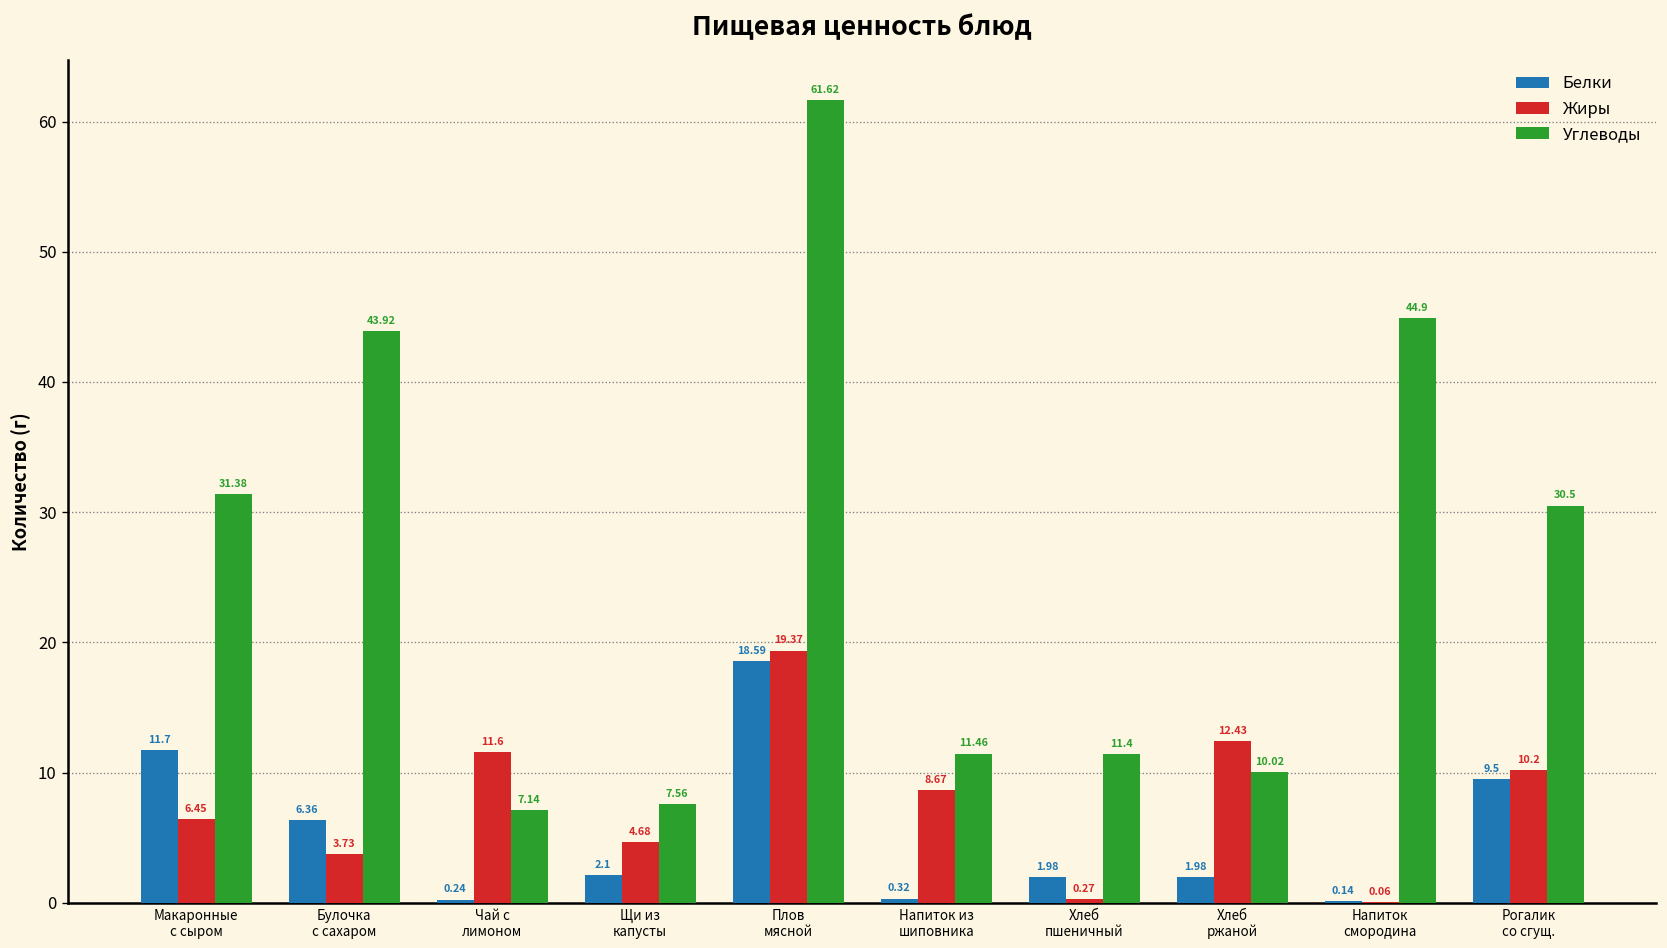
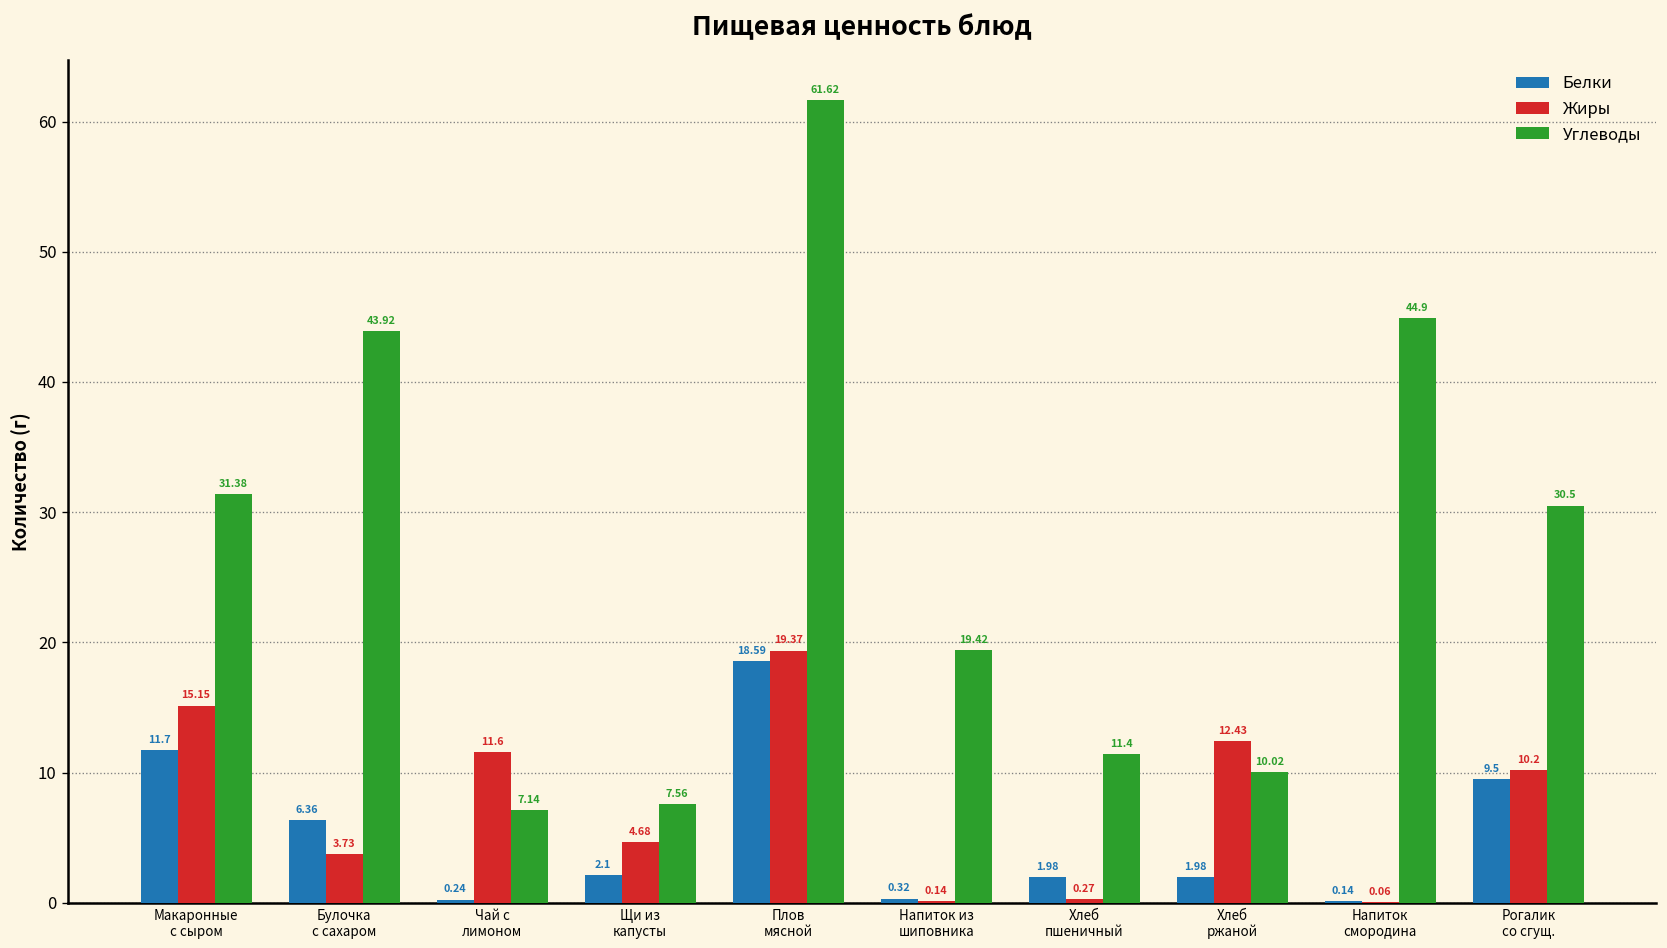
Жиры, Макаронные с сыром: 6.45 -> 15.15
Жиры, Напиток из шиповника: 8.67 -> 0.14
Углеводы, Напиток из шиповника: 11.46 -> 19.42
